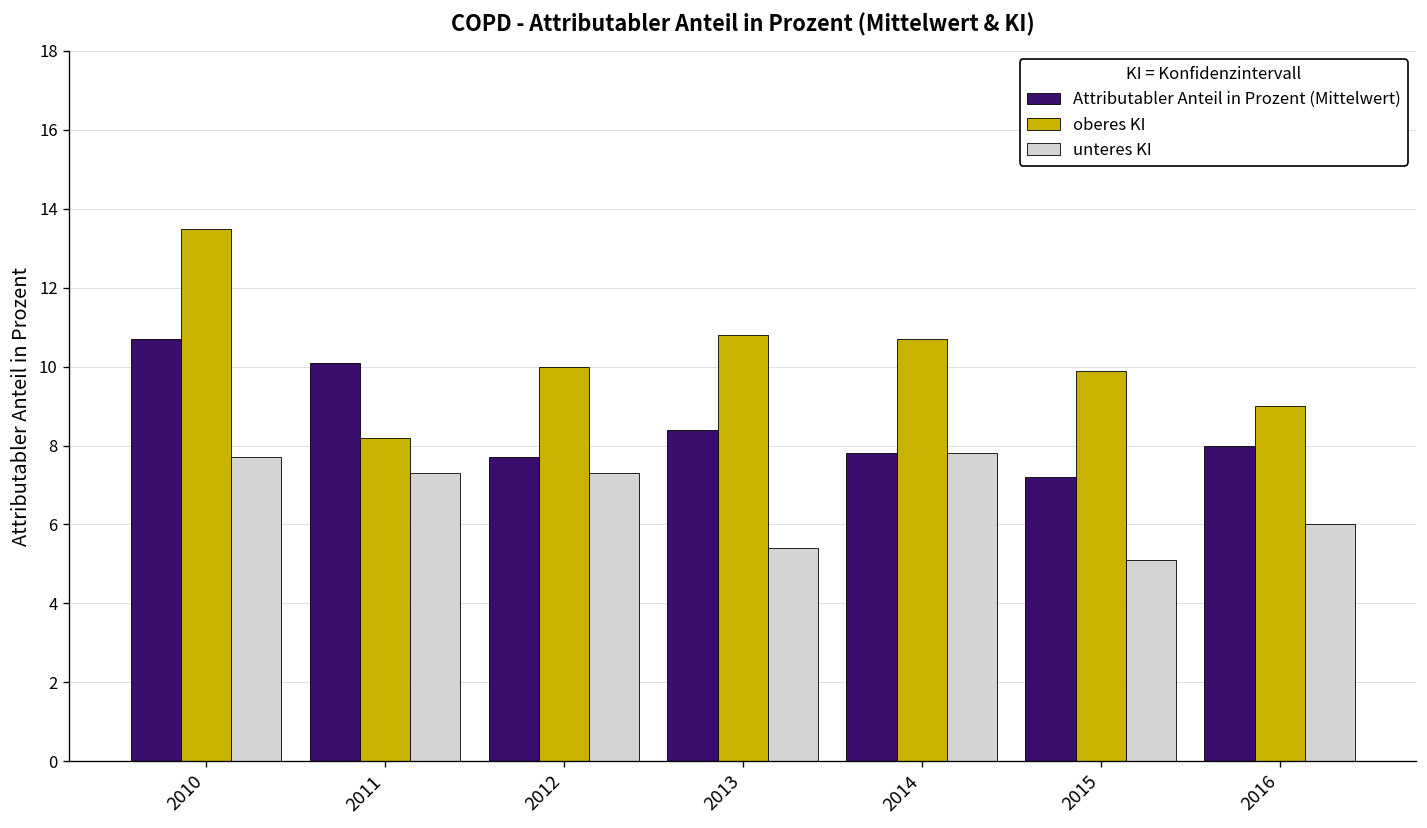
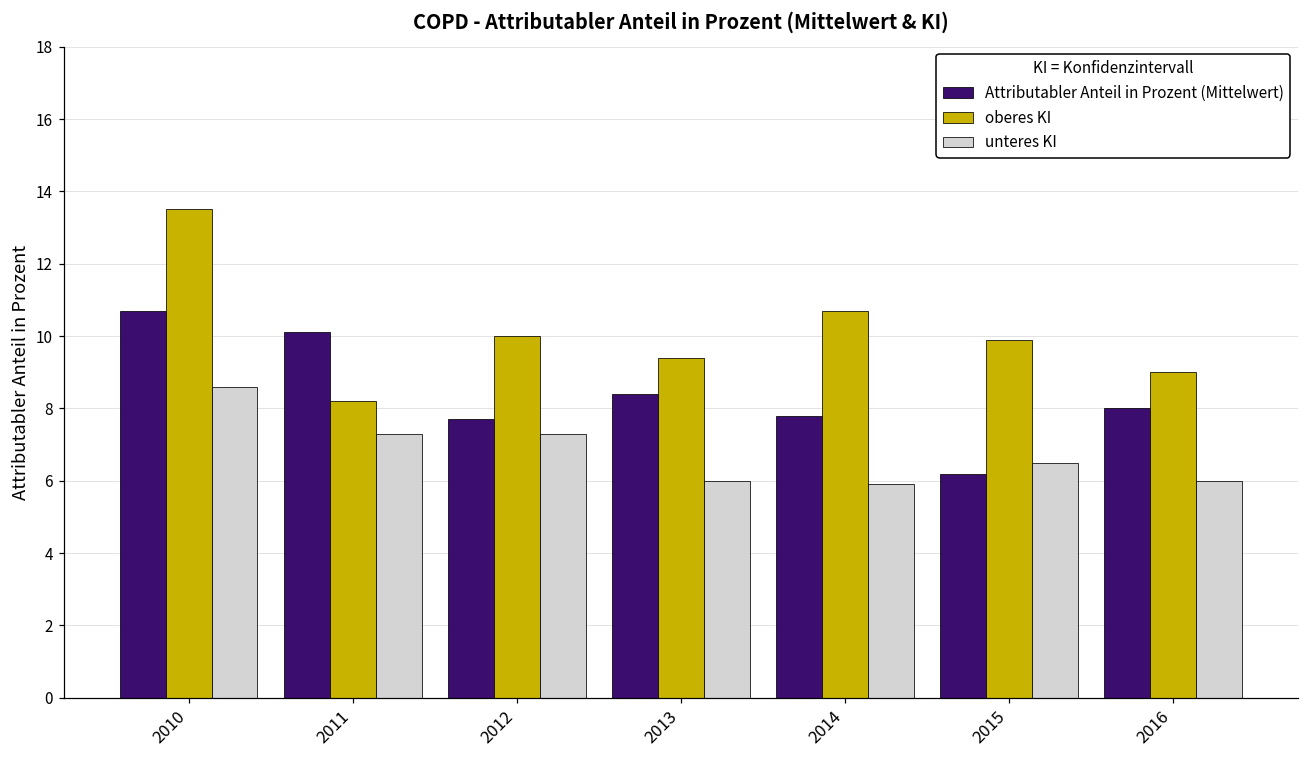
unteres KI, 2010: 7.7 -> 8.6
oberes KI, 2013: 10.8 -> 9.4
unteres KI, 2013: 5.4 -> 6.0
unteres KI, 2014: 7.8 -> 5.9
Attributabler Anteil in Prozent (Mittelwert), 2015: 7.2 -> 6.2
unteres KI, 2015: 5.1 -> 6.5
